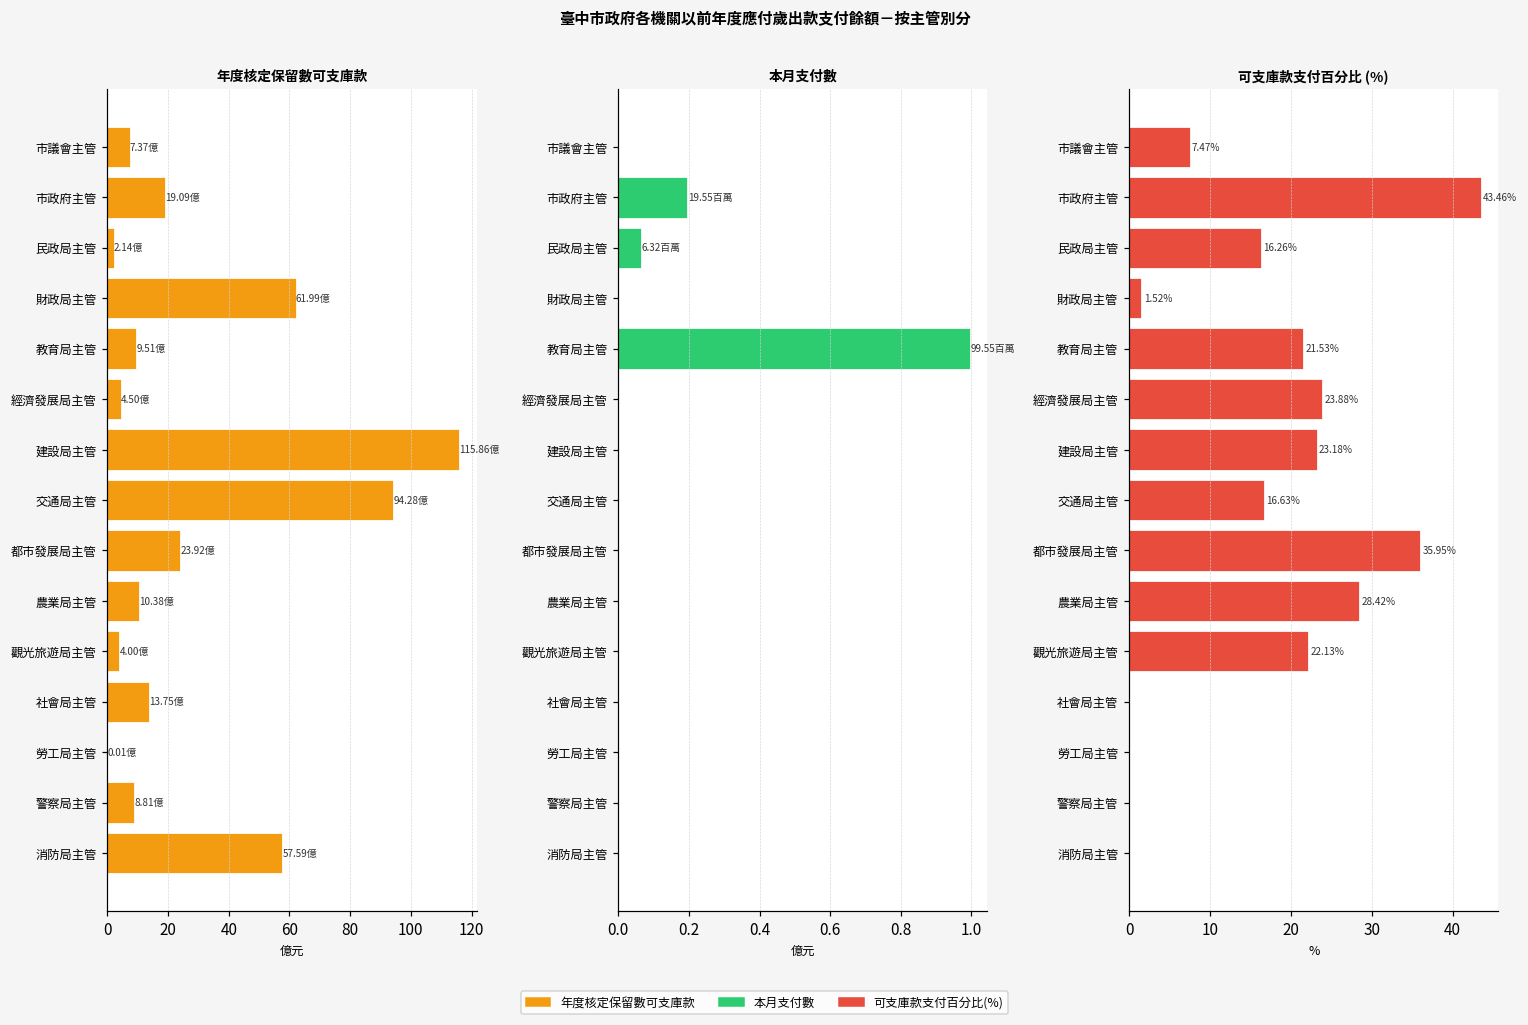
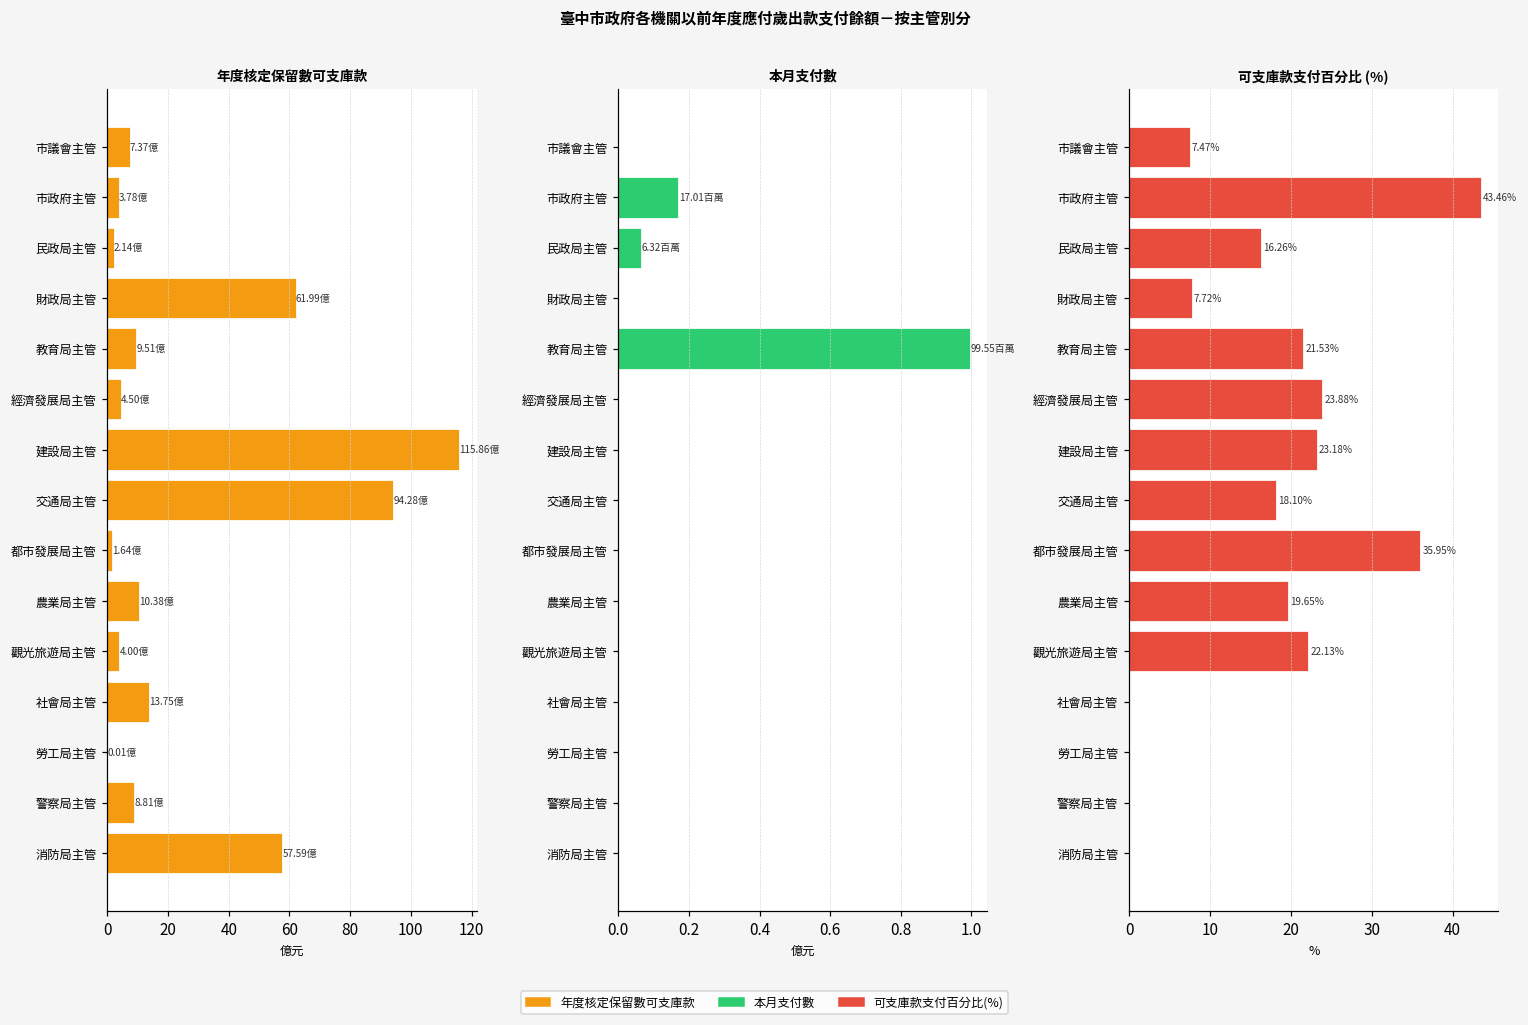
年度核定保留數可支庫款, 市政府主管: 19.09億 -> 3.78億
年度核定保留數可支庫款, 都市發展局主管: 23.92億 -> 1.64億
本月支付數, 市政府主管: 19.55 -> 17.01
可支庫款支付百分比 (%), 財政局主管: 1.52% -> 7.72%
可支庫款支付百分比 (%), 交通局主管: 16.63% -> 18.10%
可支庫款支付百分比 (%), 農業局主管: 28.42% -> 19.65%
